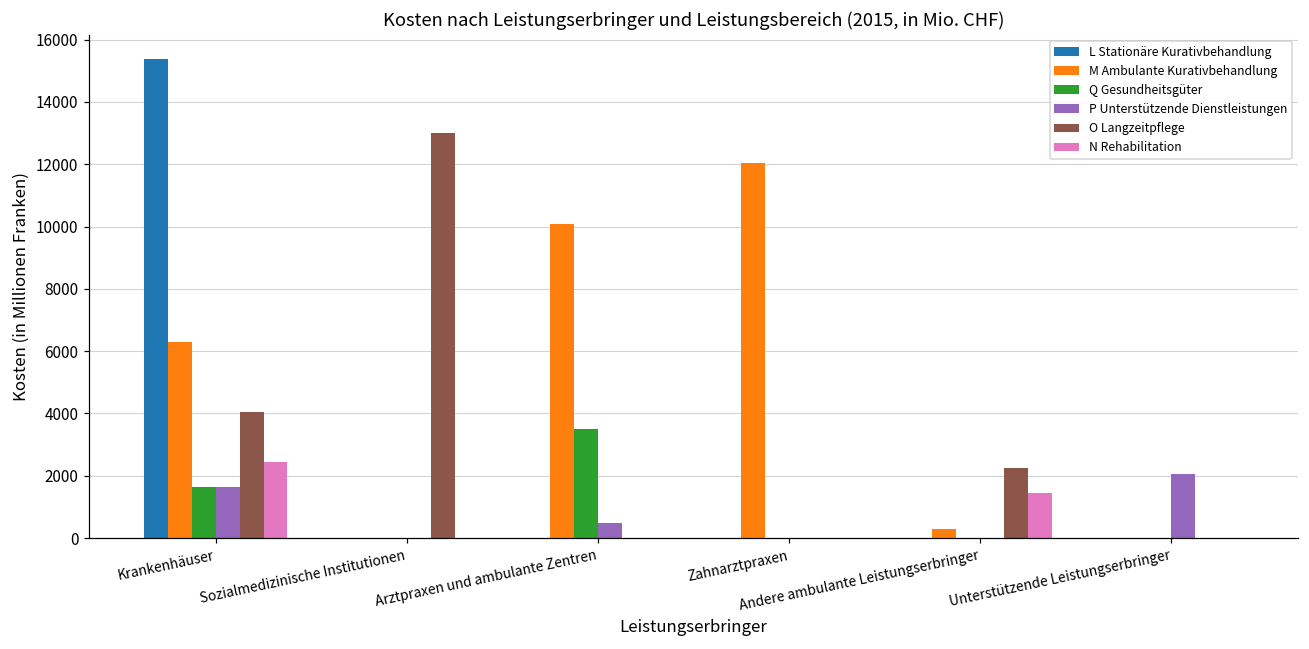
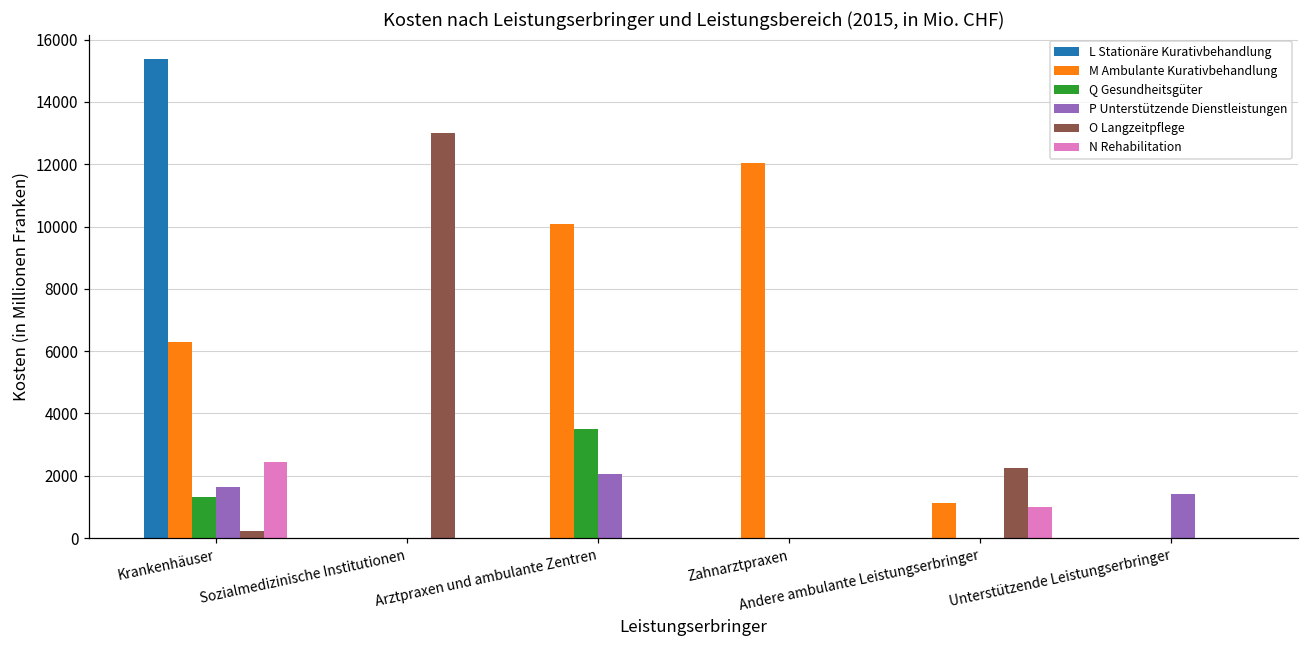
Q Gesundheitsgüter, Krankenhäuser: 1600 -> 1300
O Langzeitpflege, Krankenhäuser: 4000 -> 200
P Unterstützende Dienstleistungen, Arztpraxen und ambulante Zentren: 500 -> 2100
M Ambulante Kurativbehandlung, Andere ambulante Leistungserbringer: 300 -> 1100
N Rehabilitation, Andere ambulante Leistungserbringer: 1400 -> 1000
P Unterstützende Dienstleistungen, Unterstützende Leistungserbringer: 2100 -> 1400
